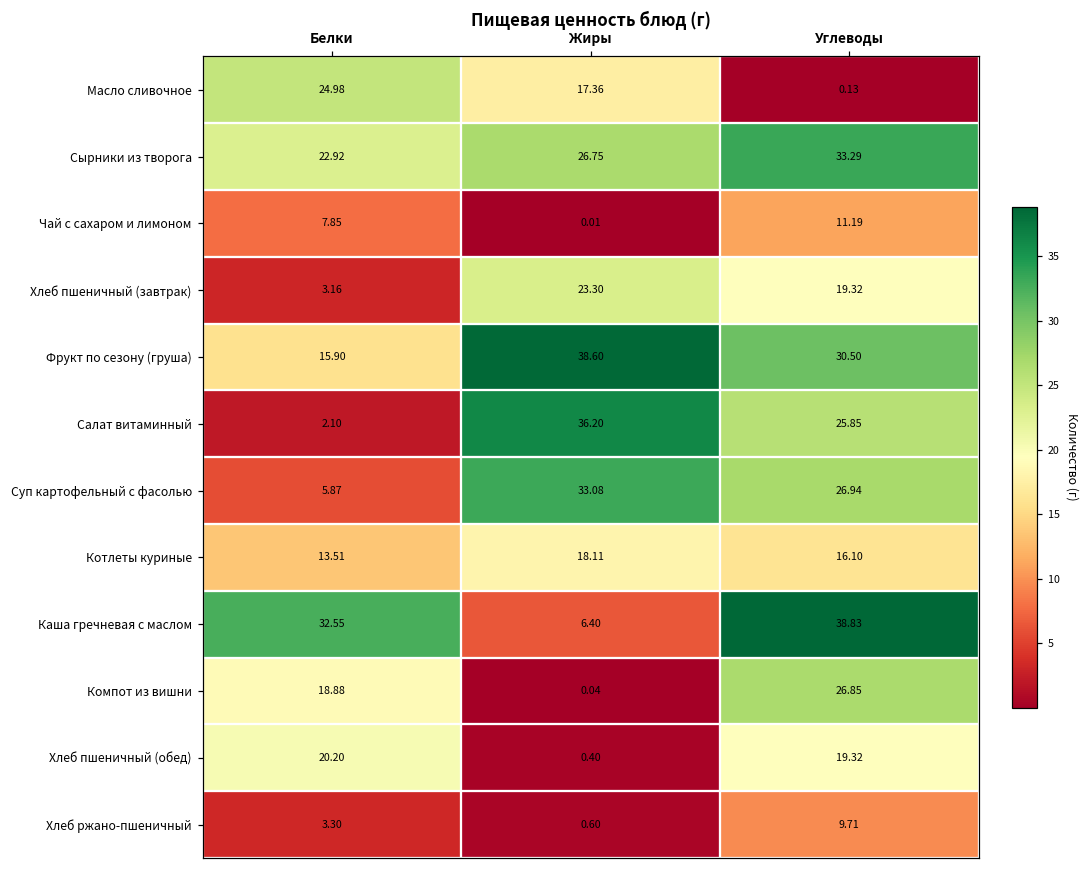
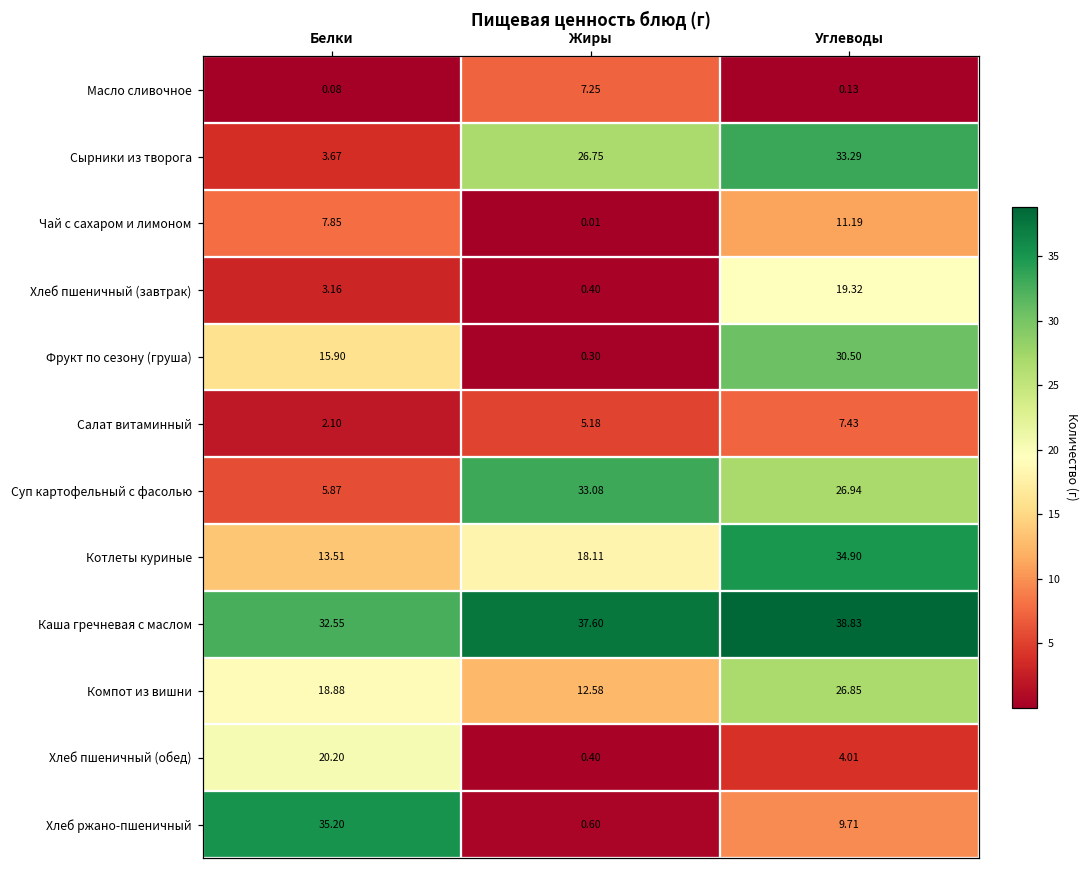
Масло сливочное, Белки: 24.98 -> 0.08
Масло сливочное, Жиры: 17.36 -> 7.25
Сырники из творога, Белки: 22.92 -> 3.67
Хлеб пшеничный (завтрак), Жиры: 23.30 -> 0.40
Фрукт по сезону (груша), Жиры: 38.60 -> 0.30
Салат витаминный, Жиры: 36.20 -> 5.18
Салат витаминный, Углеводы: 25.85 -> 7.43
Котлеты куриные, Углеводы: 16.10 -> 34.90
Каша гречневая с маслом, Жиры: 6.40 -> 37.60
Компот из вишни, Жиры: 0.04 -> 12.58
Хлеб пшеничный (обед), Углеводы: 19.32 -> 4.01
Хлеб ржано-пшеничный, Белки: 3.30 -> 35.20
